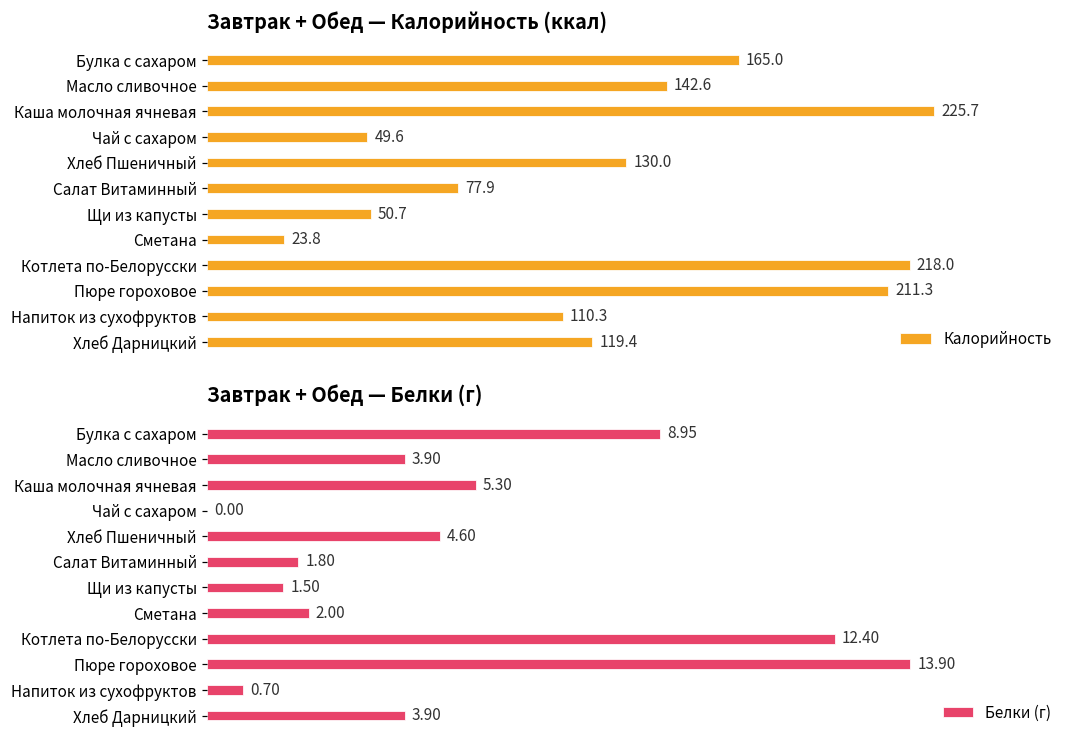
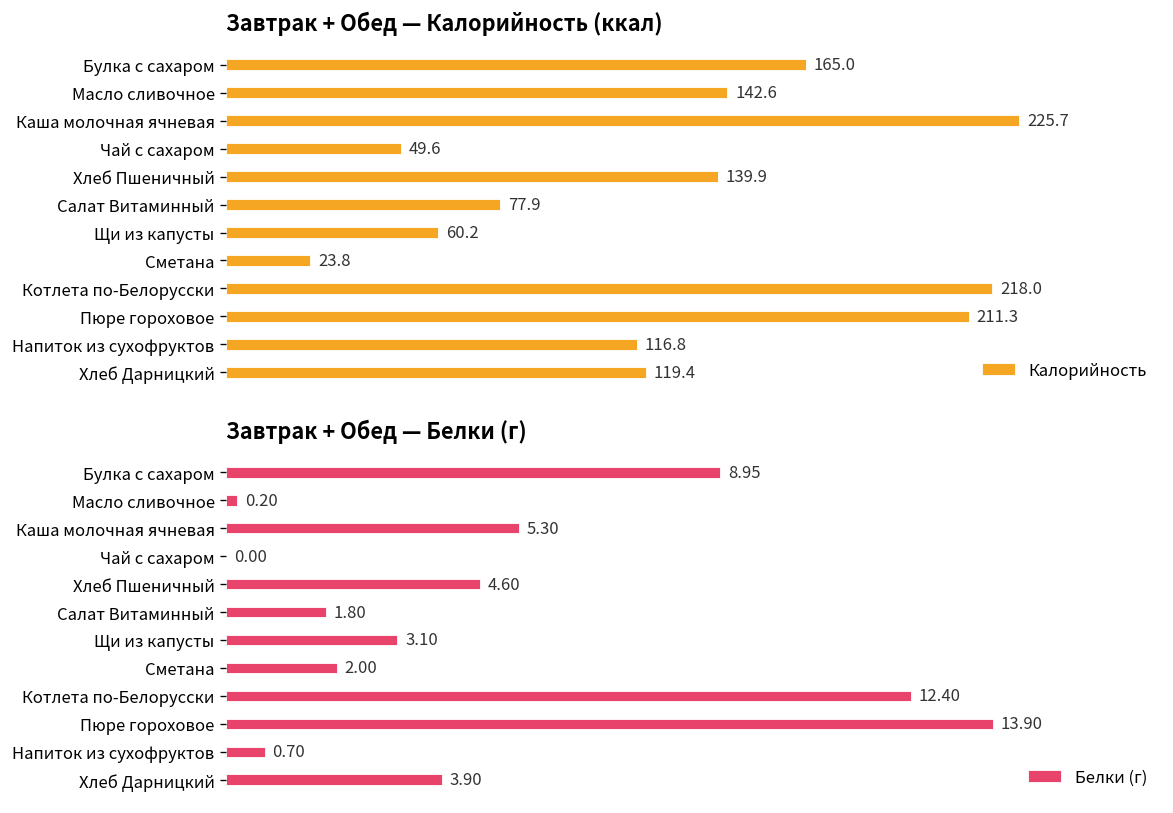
Завтрак + Обед — Калорийность (ккал), Хлеб Пшеничный: 130.0 -> 139.9
Завтрак + Обед — Калорийность (ккал), Щи из капусты: 50.7 -> 60.2
Завтрак + Обед — Калорийность (ккал), Напиток из сухофруктов: 110.3 -> 116.8
Завтрак + Обед — Белки (г), Масло сливочное: 3.90 -> 0.20
Завтрак + Обед — Белки (г), Щи из капусты: 1.50 -> 3.10
